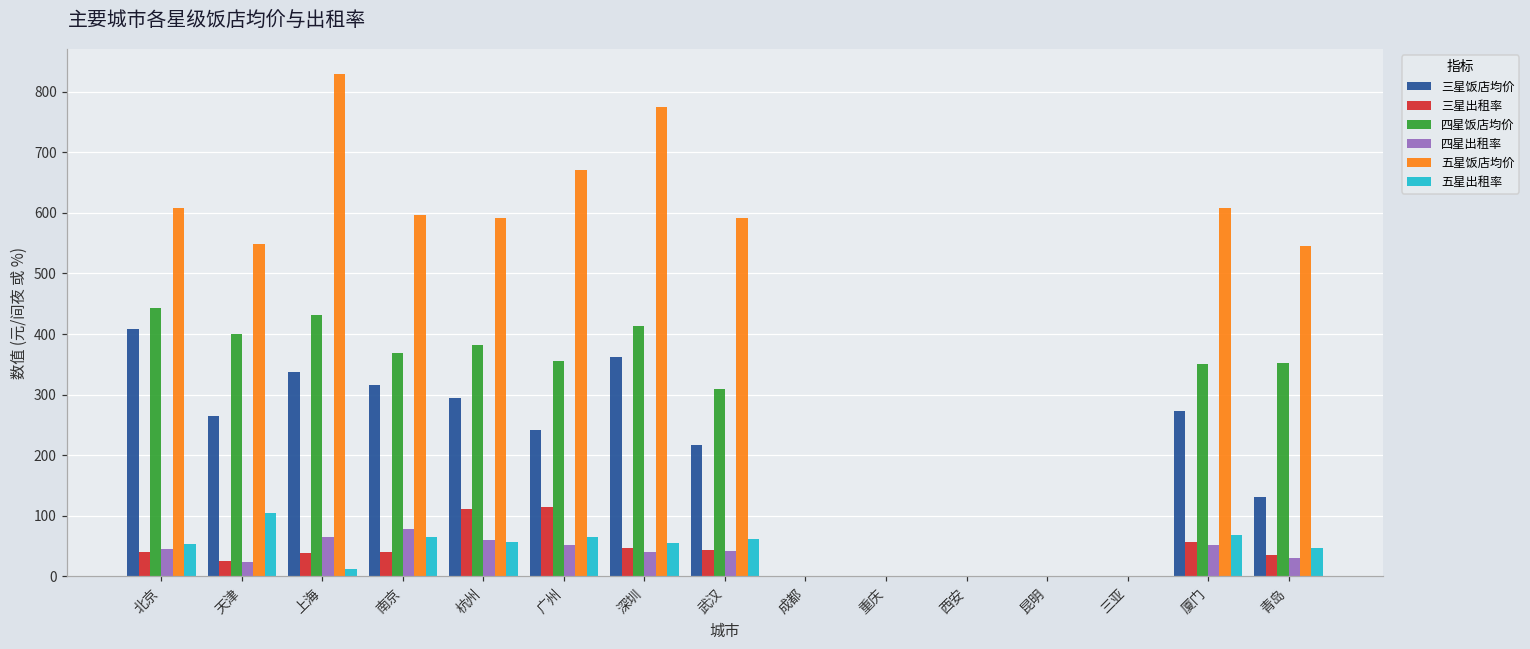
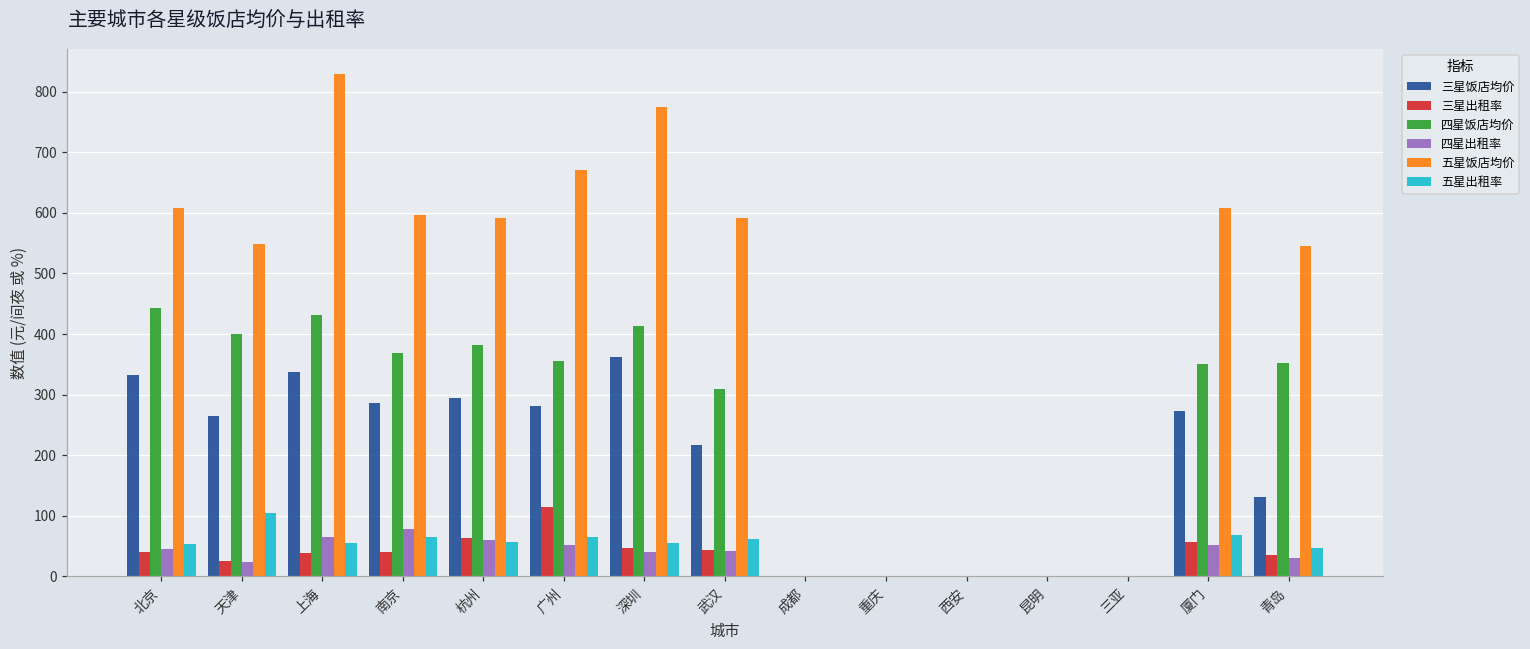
三星饭店均价, 北京: 410 -> 330
五星出租率, 上海: 10 -> 60
三星饭店均价, 南京: 320 -> 290
三星出租率, 杭州: 110 -> 60
三星饭店均价, 广州: 240 -> 280
